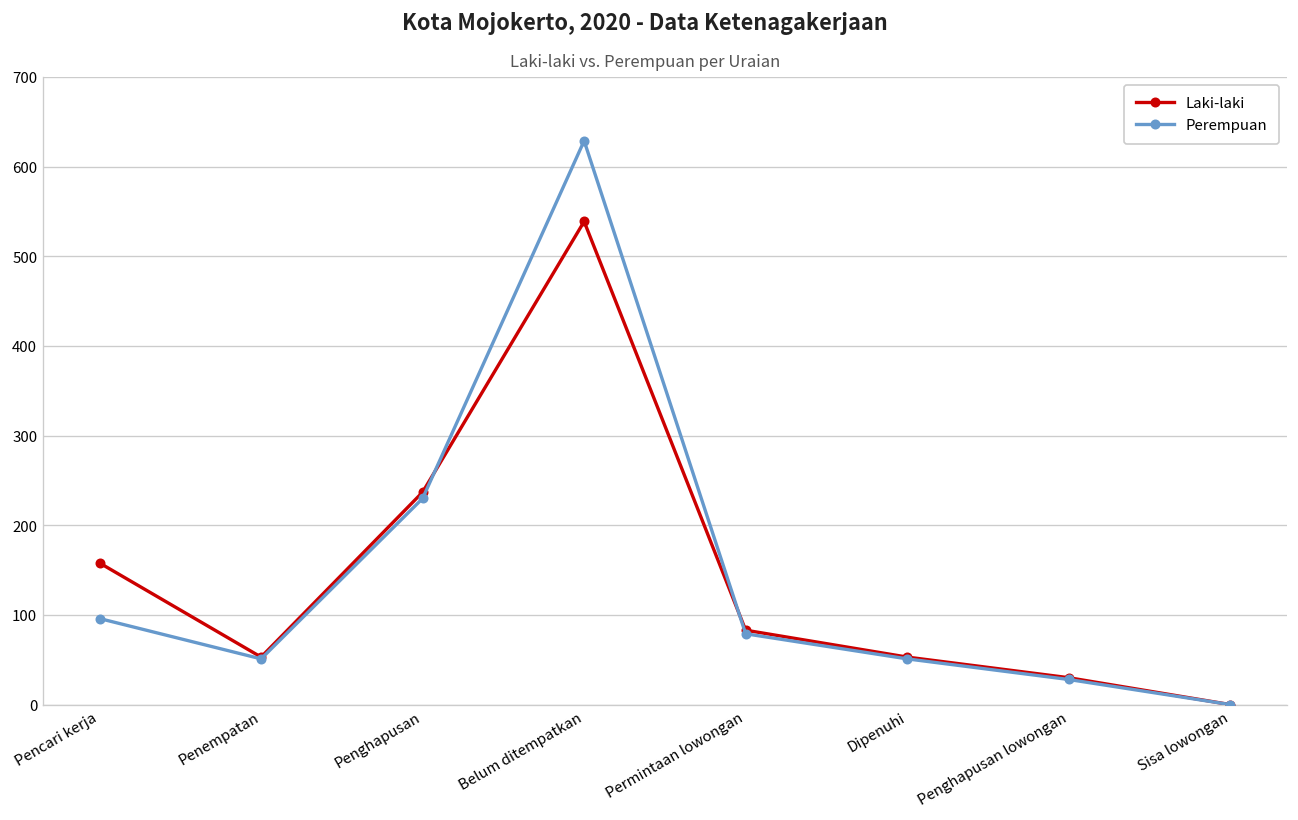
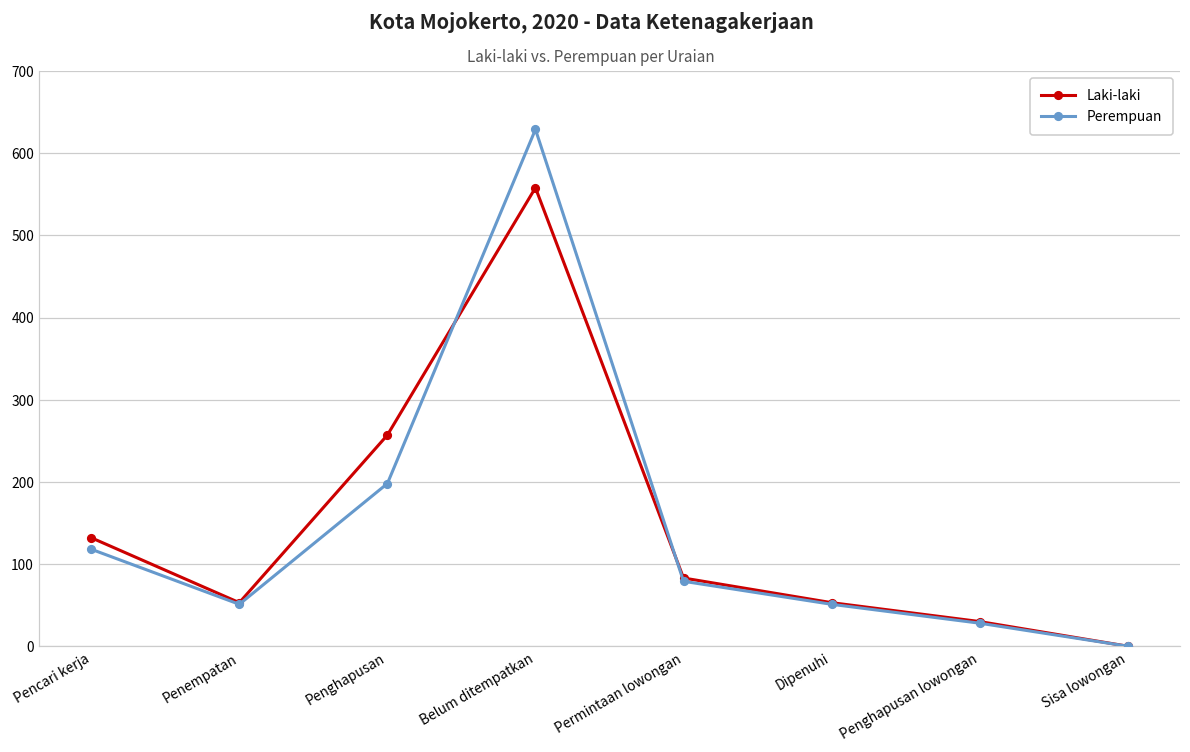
Laki-laki, Pencari kerja: 160 -> 130
Perempuan, Pencari kerja: 100 -> 120
Laki-laki, Penghapusan: 240 -> 260
Perempuan, Penghapusan: 230 -> 200
Laki-laki, Belum ditempatkan: 540 -> 560
